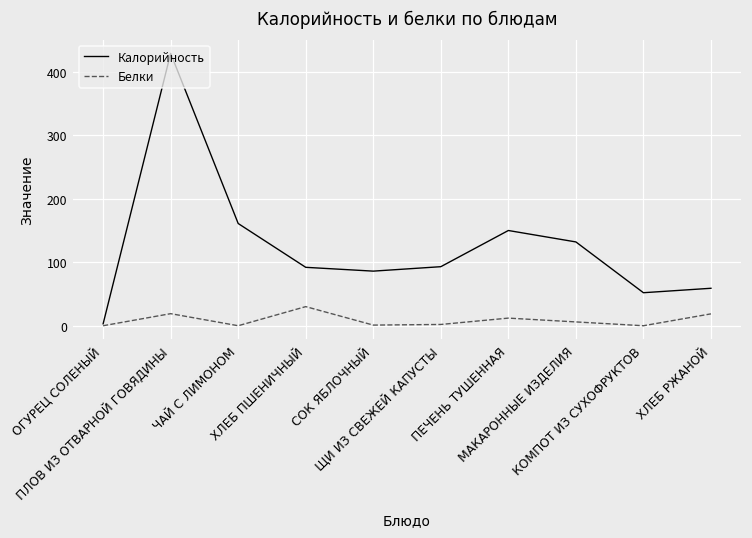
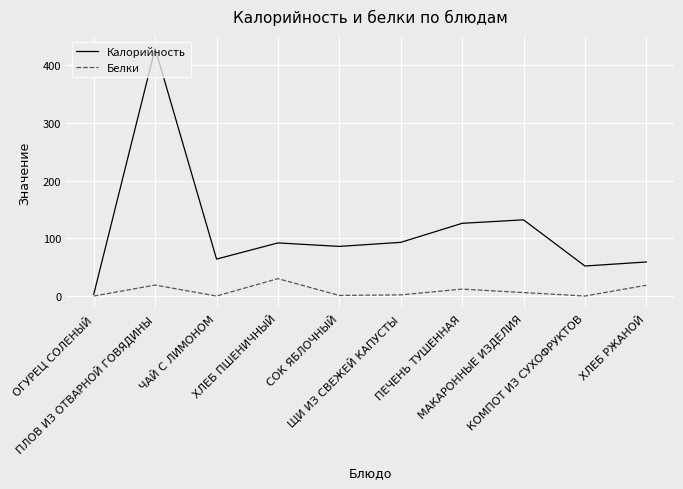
Калорийность, ЧАЙ С ЛИМОНОМ: 160 -> 60
Калорийность, ПЕЧЕНЬ ТУШЕННАЯ: 150 -> 130
